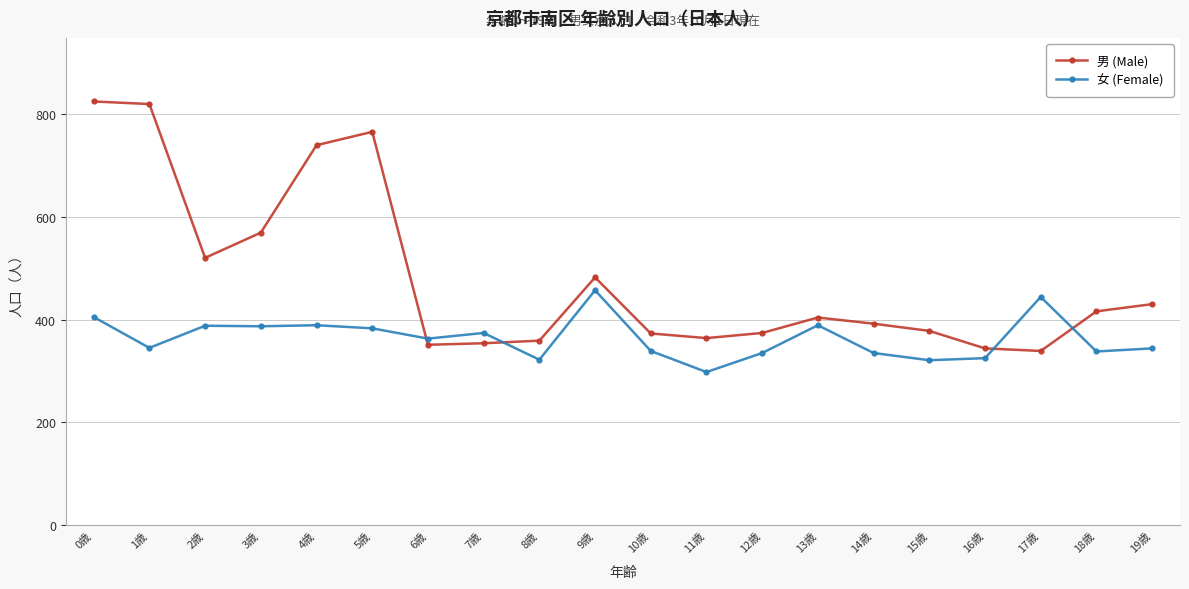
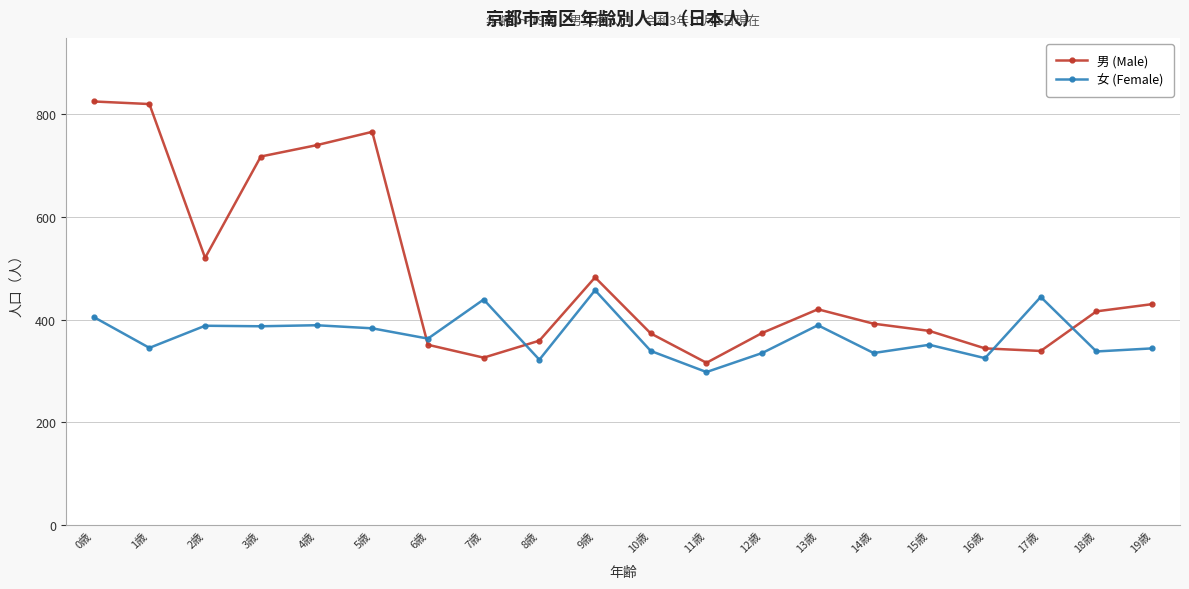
男 (Male), 3歳: 570 -> 720
男 (Male), 7歳: 350 -> 330
女 (Female), 7歳: 370 -> 440
男 (Male), 11歳: 360 -> 320
男 (Male), 13歳: 400 -> 420
女 (Female), 15歳: 320 -> 350
